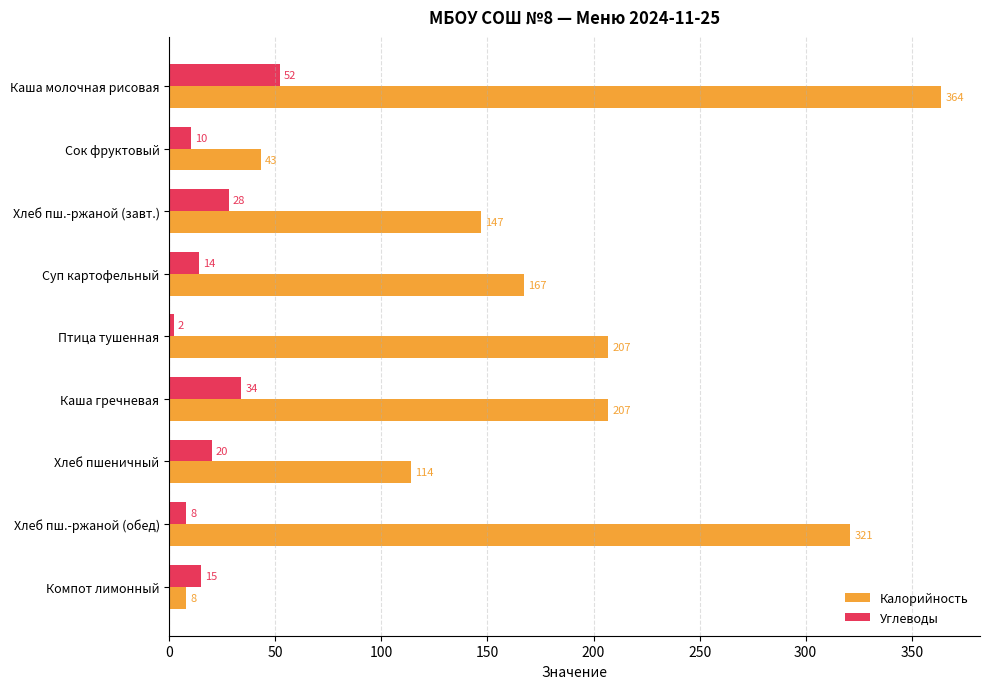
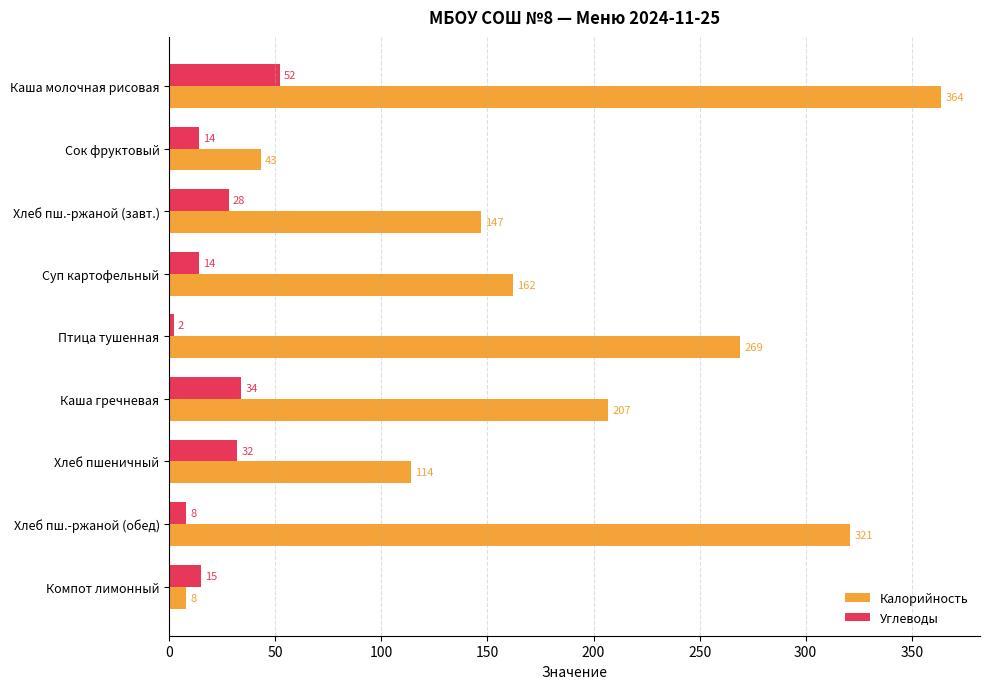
Углеводы, Сок фруктовый: 10 -> 14
Калорийность, Суп картофельный: 167 -> 162
Калорийность, Птица тушенная: 207 -> 269
Углеводы, Хлеб пшеничный: 20 -> 32
